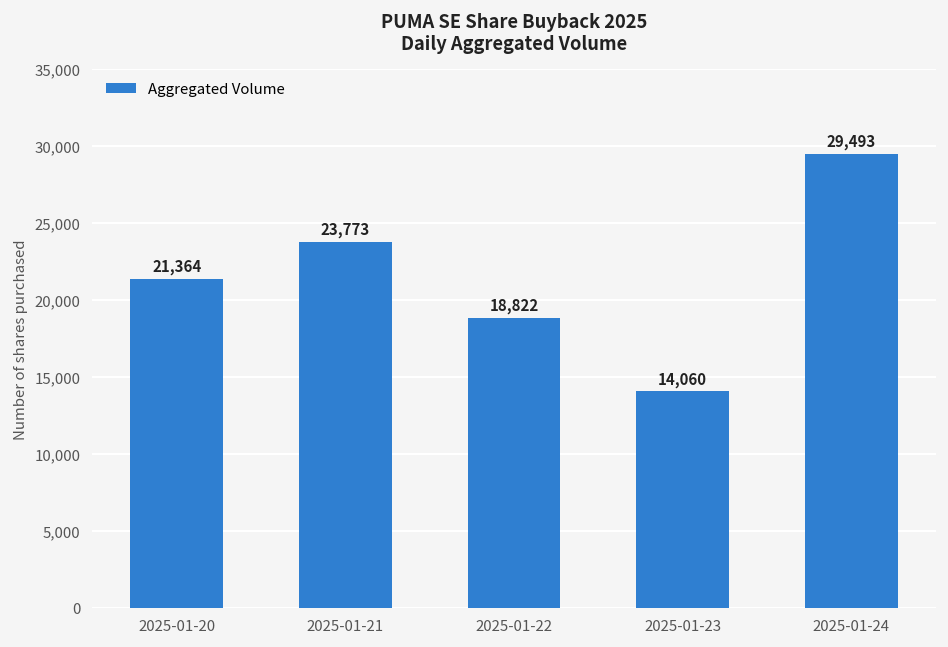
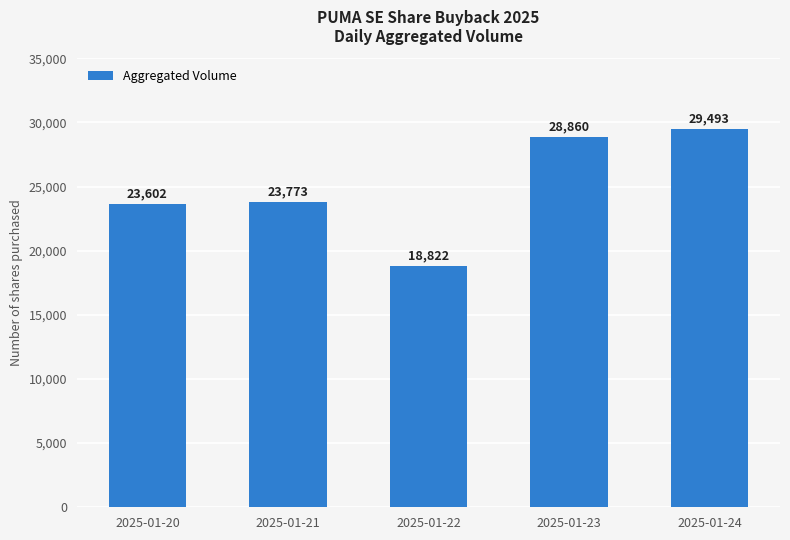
2025-01-20: 21,364 -> 23,602
2025-01-23: 14,060 -> 28,860
